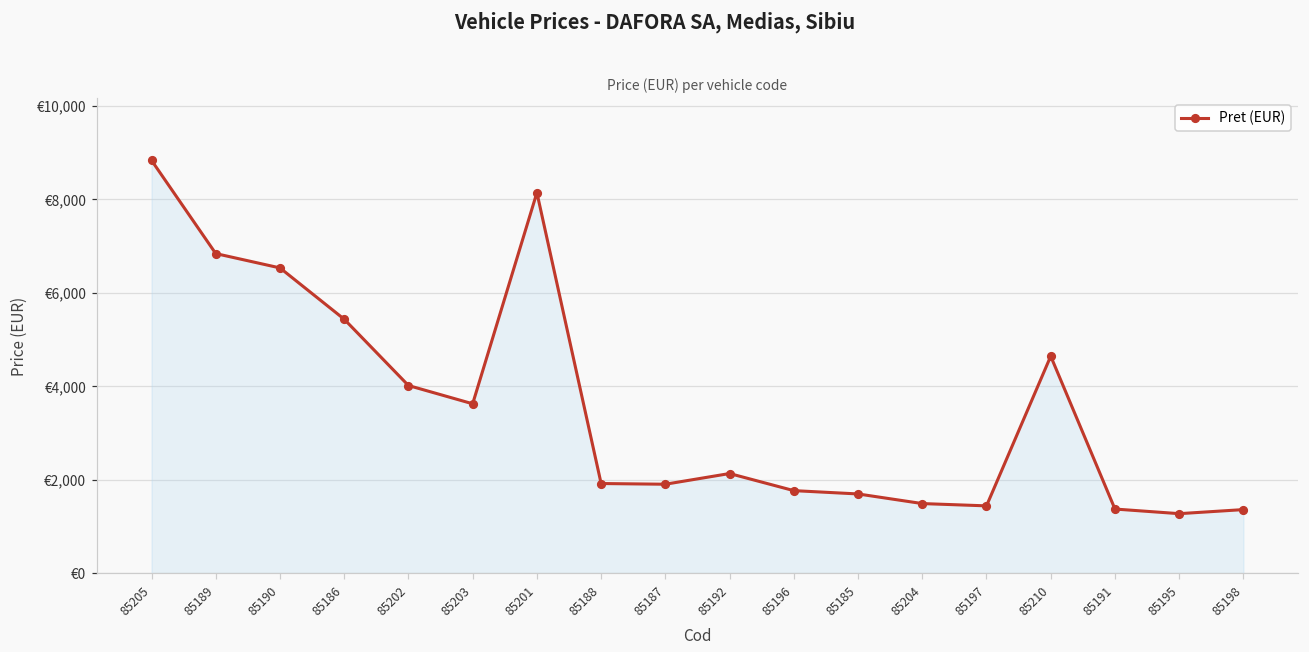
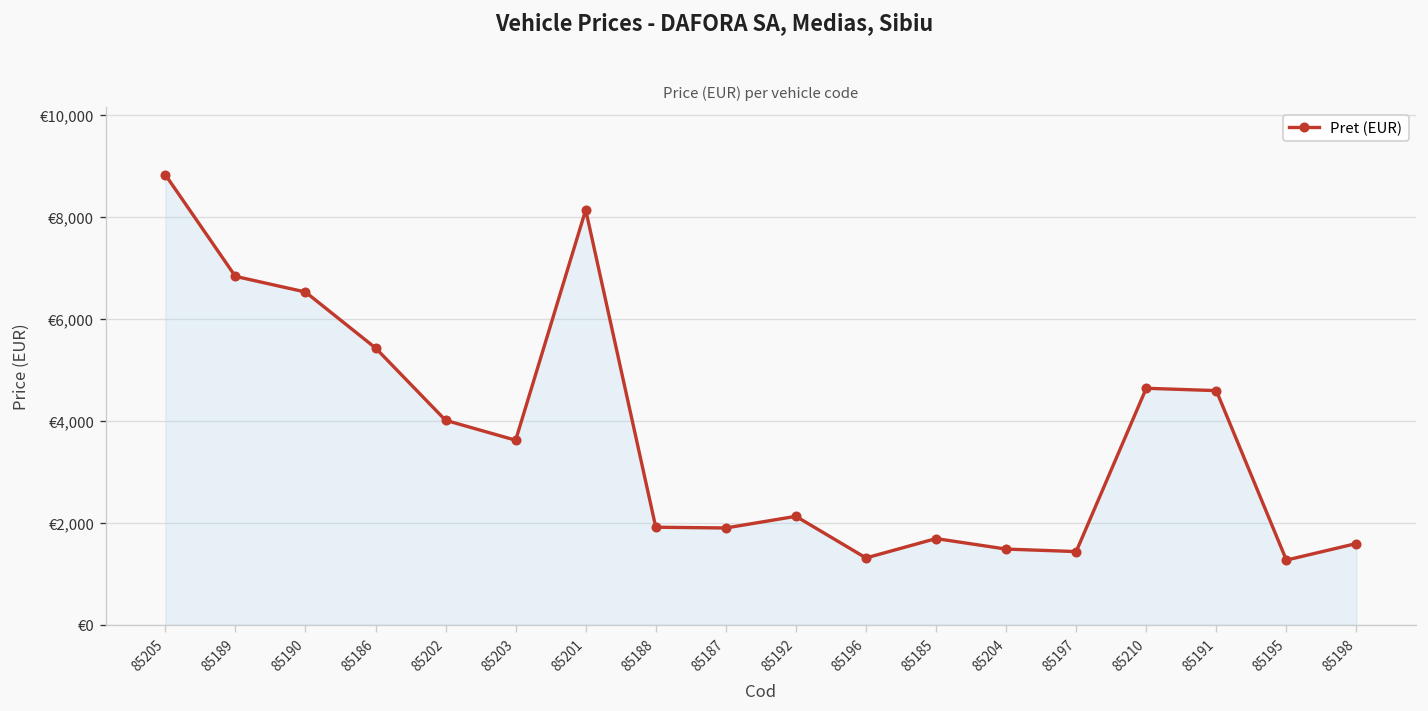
85196: €1,800 -> €1,300
85191: €1,400 -> €4,600
85198: €1,400 -> €1,600
